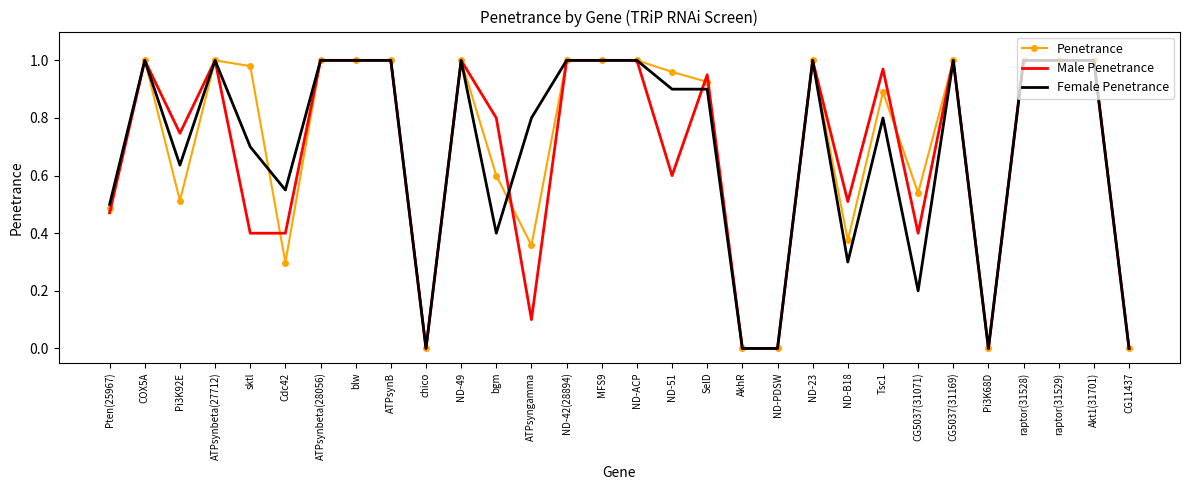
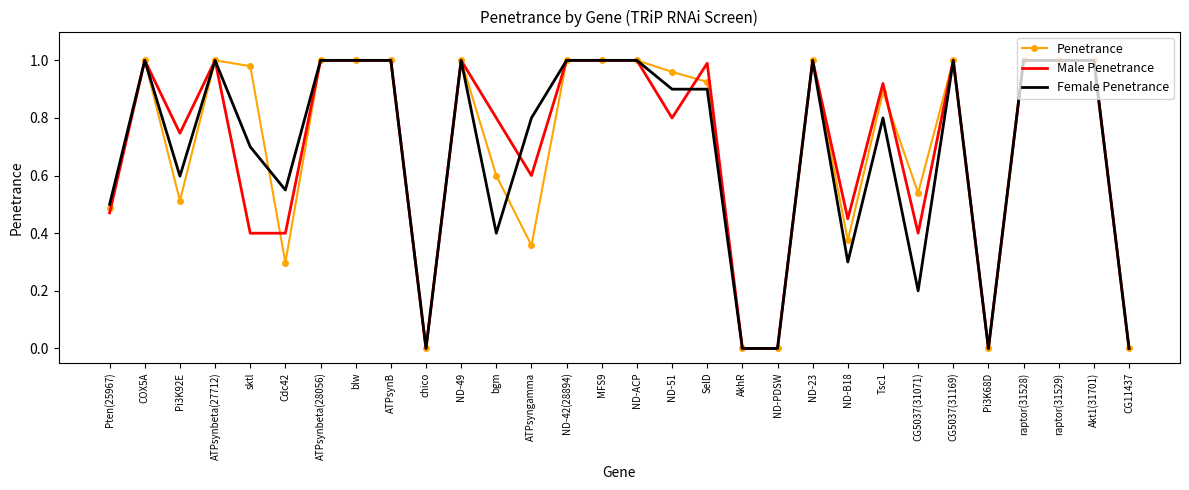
Female Penetrance, Pi3K92E: 0.64 -> 0.60
Male Penetrance, ATPsyngamma: 0.1 -> 0.6
Male Penetrance, ND-51: 0.6 -> 0.8
Male Penetrance, SelD: 0.95 -> 0.99
Male Penetrance, ND-B18: 0.51 -> 0.45
Male Penetrance, Tsc1: 0.97 -> 0.92
